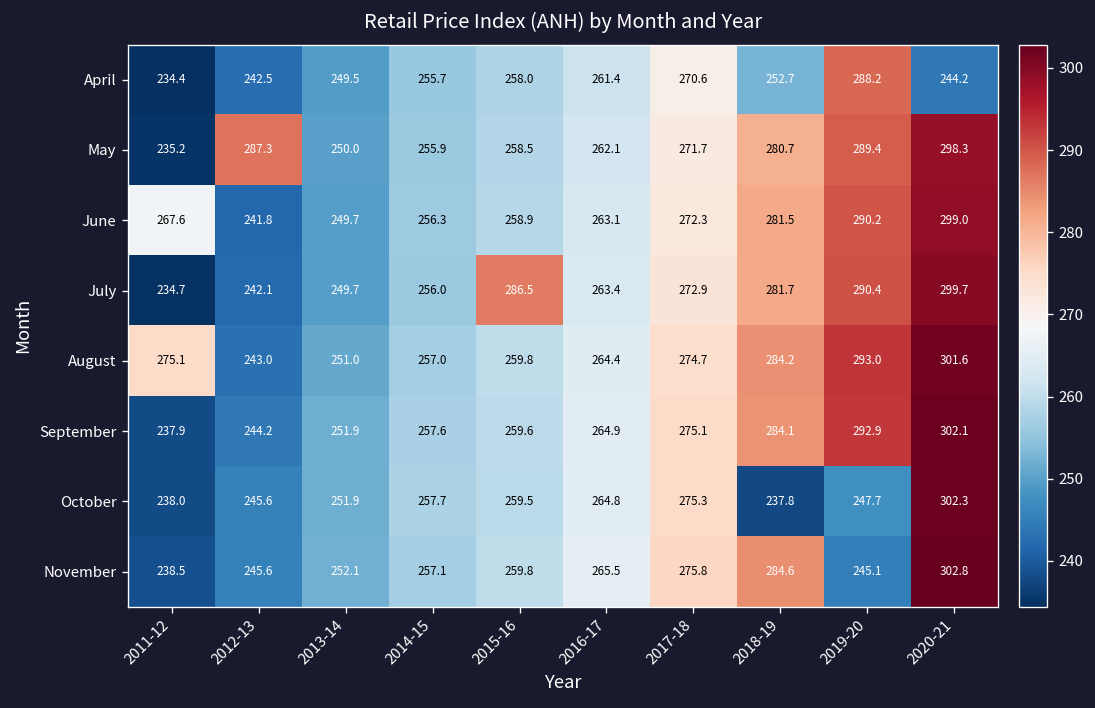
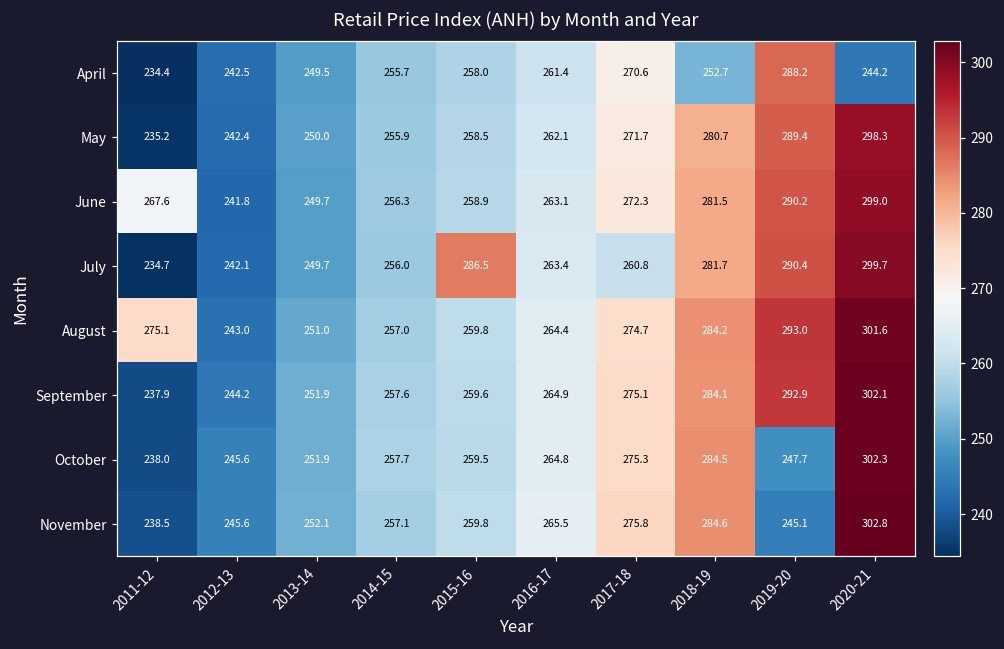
May, 2012-13: 287.3 -> 242.4
July, 2017-18: 272.9 -> 260.8
October, 2018-19: 237.8 -> 284.5
